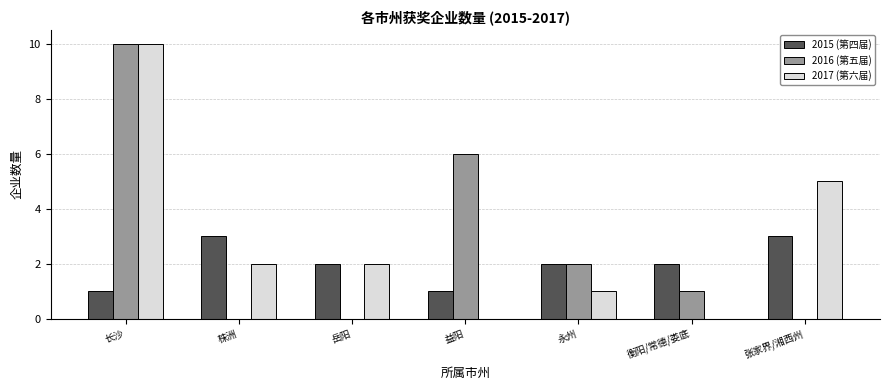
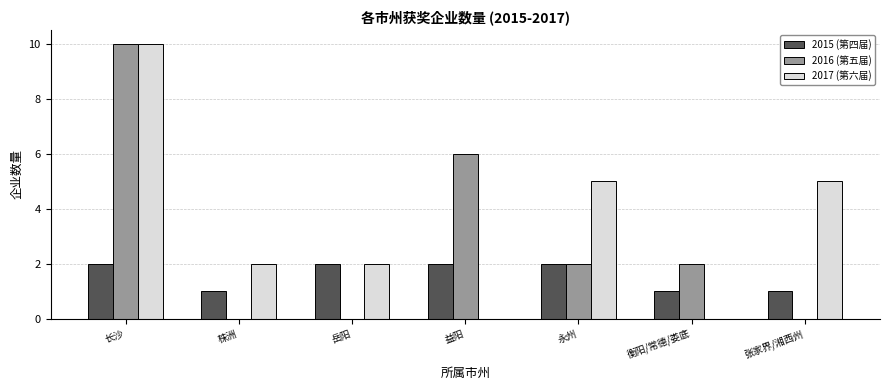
2015 (第四届), 长沙: 1 -> 2
2015 (第四届), 株洲: 3 -> 1
2015 (第四届), 益阳: 1 -> 2
2017 (第六届), 永州: 1 -> 5
2015 (第四届), 衡阳/常德/娄底: 2 -> 1
2016 (第五届), 衡阳/常德/娄底: 1 -> 2
2015 (第四届), 张家界/湘西州: 3 -> 1
